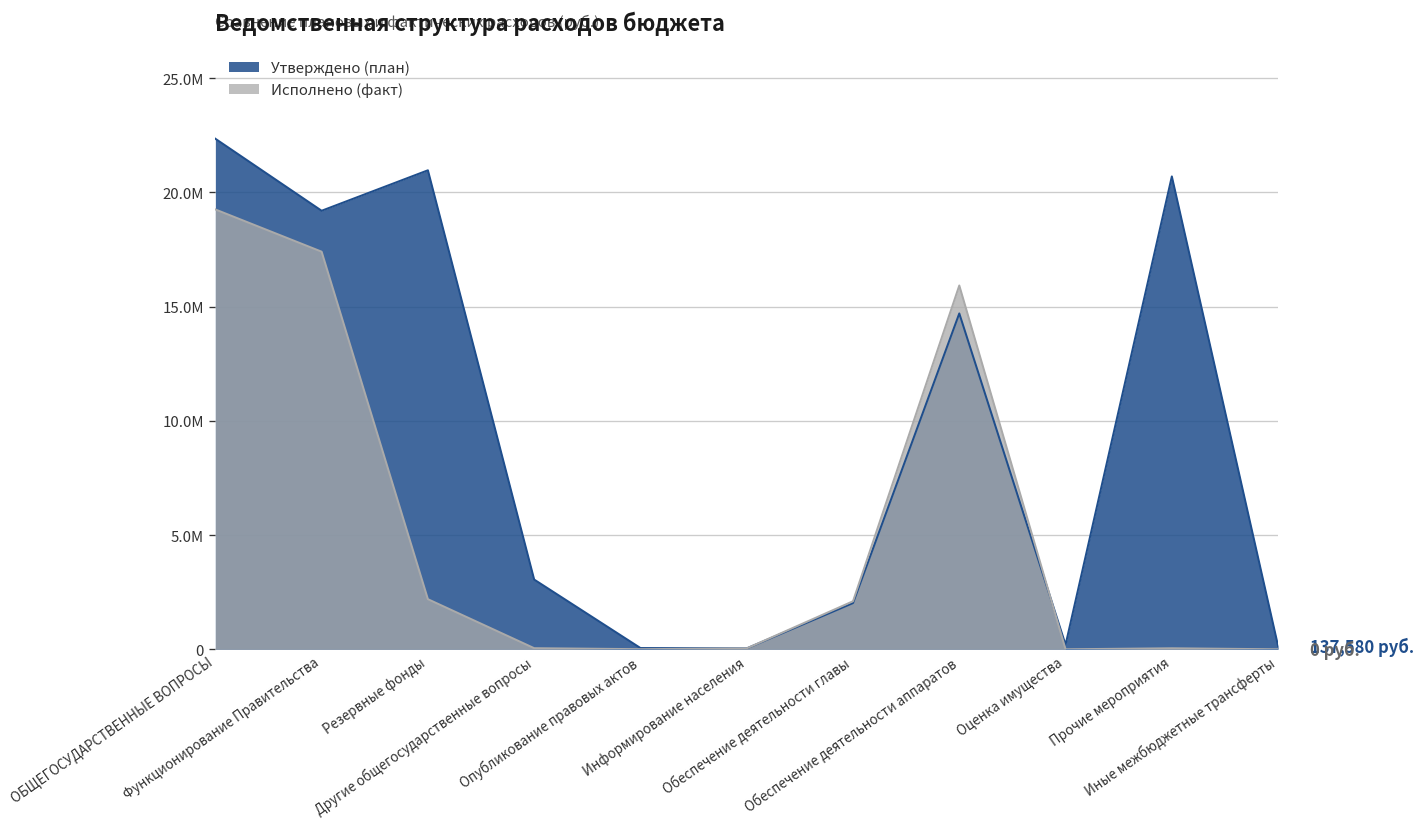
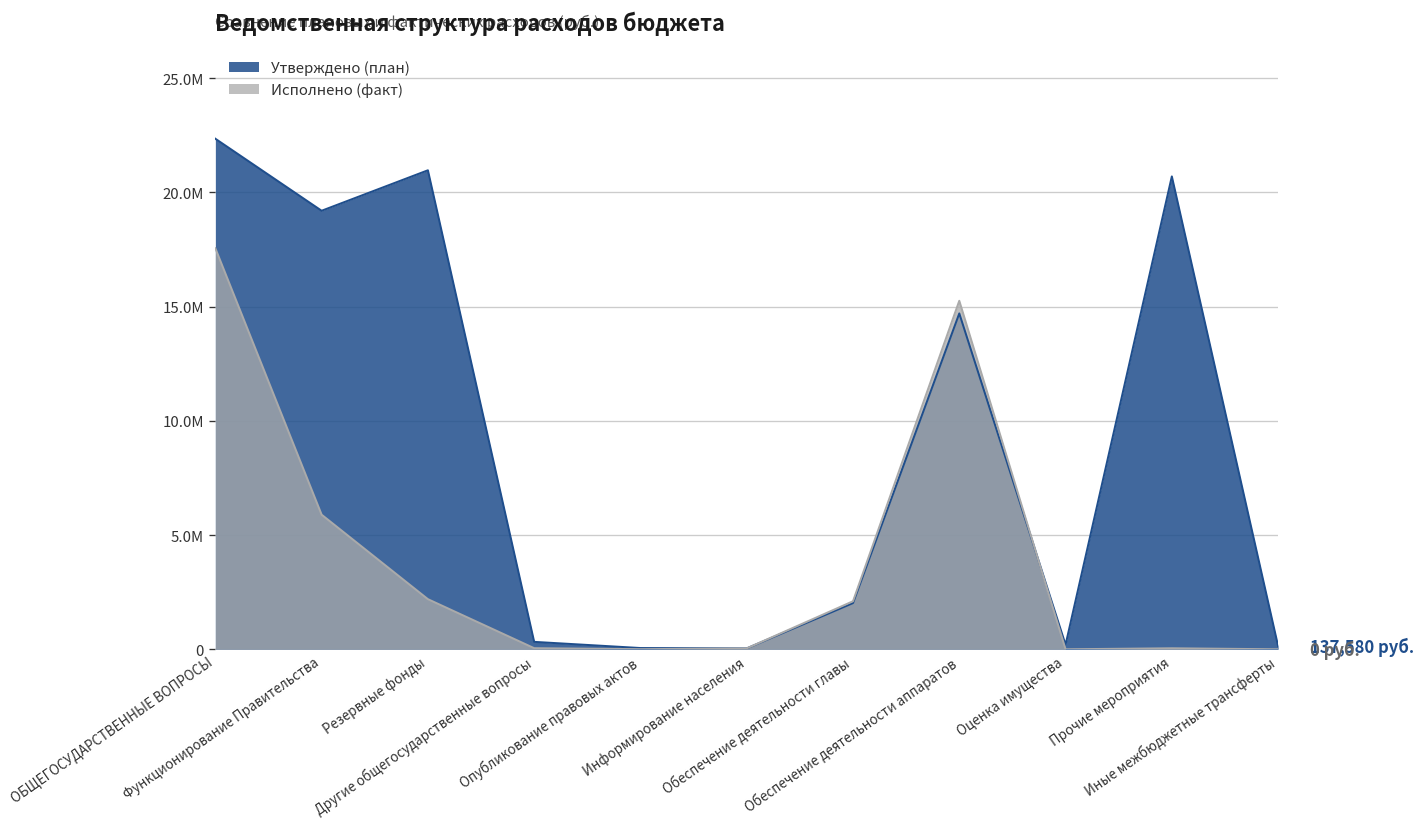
Исполнено (факт), ОБЩЕГОСУДАРСТВЕННЫЕ ВОПРОСЫ: 19300000 -> 17600000
Исполнено (факт), Функционирование Правительства: 17400000 -> 5900000
Утверждено (план), Другие общегосударственные вопросы: 3100000 -> 300000
Исполнено (факт), Обеспечение деятельности аппаратов: 15900000 -> 15300000
